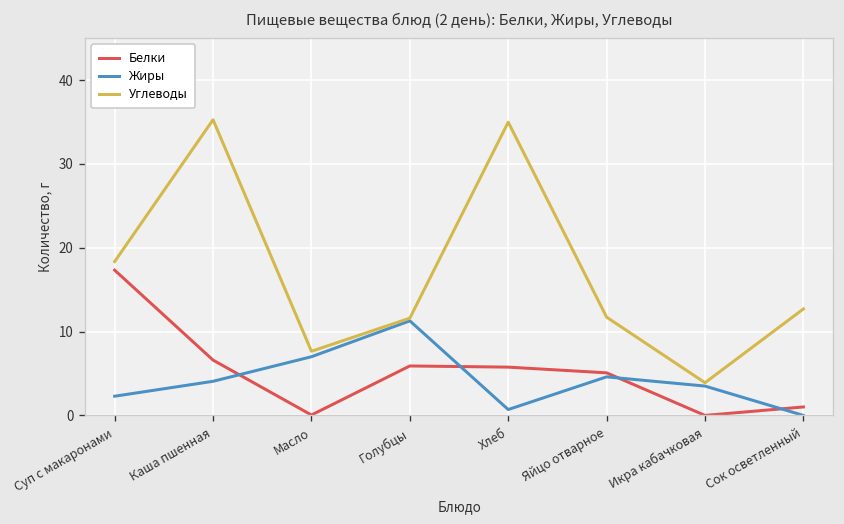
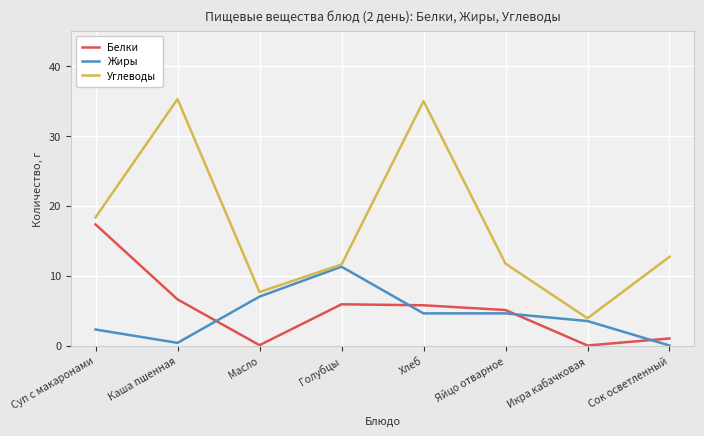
Жиры, Каша пшенная: 4 -> 0
Жиры, Хлеб: 1 -> 5
